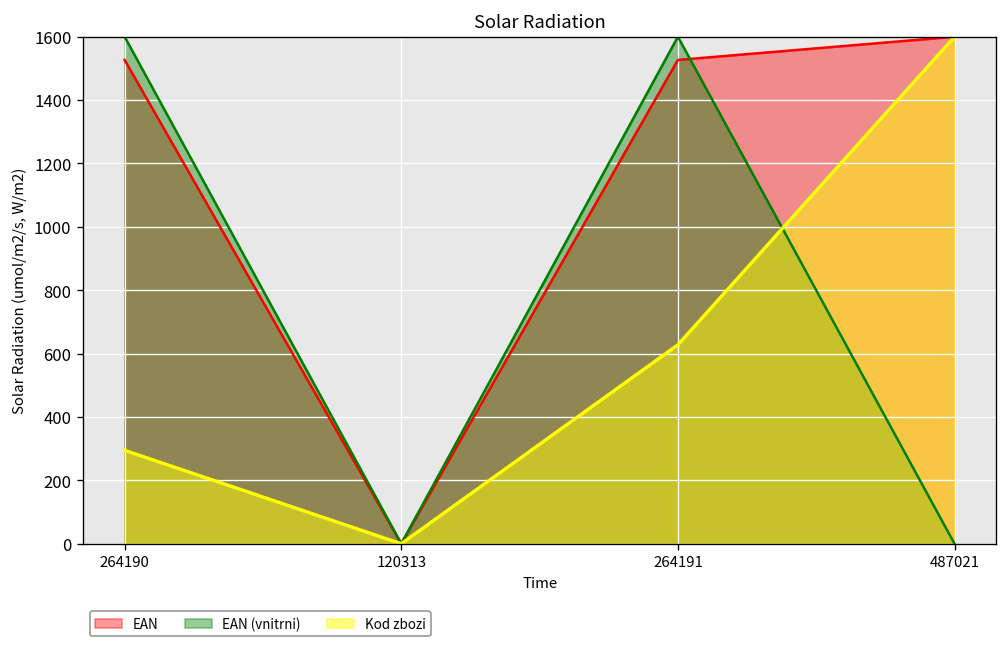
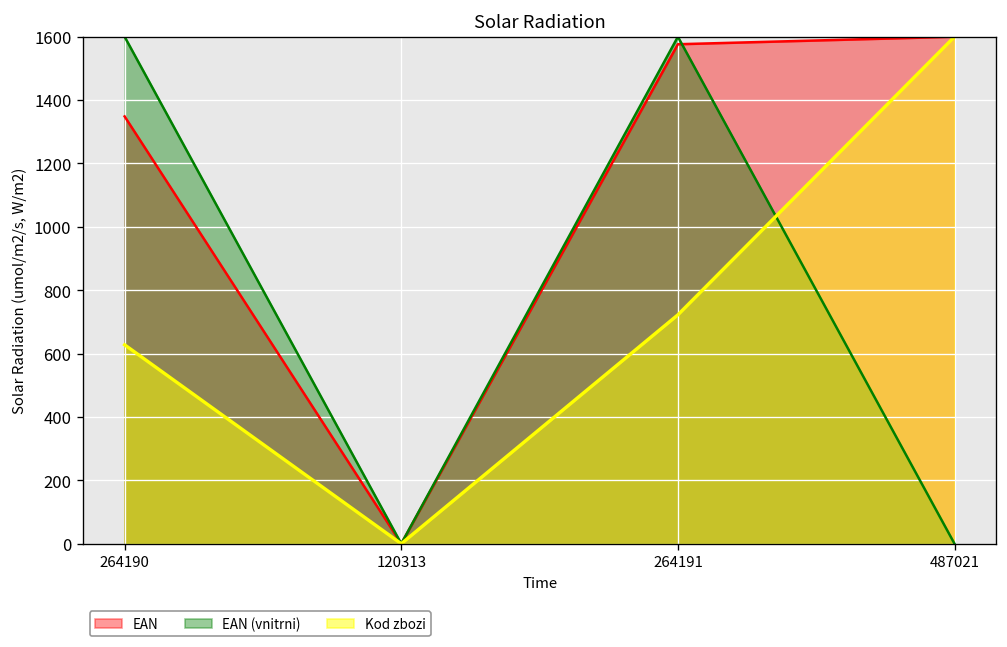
EAN, 264190: 1530 -> 1350
Kod zbozi, 264190: 290 -> 630
EAN, 264191: 1530 -> 1580
Kod zbozi, 264191: 630 -> 720
